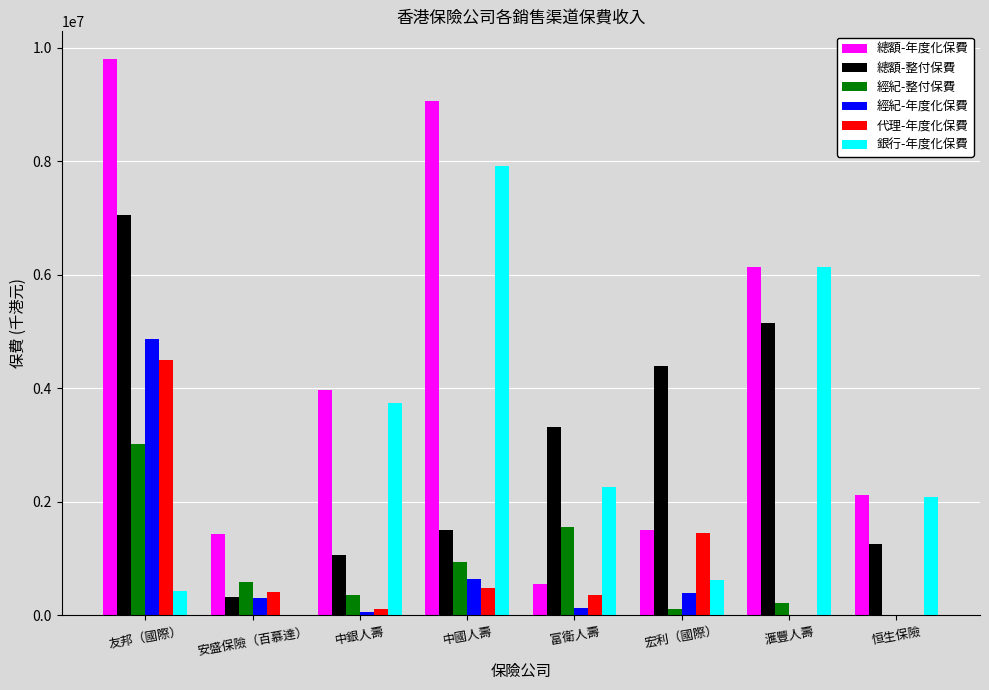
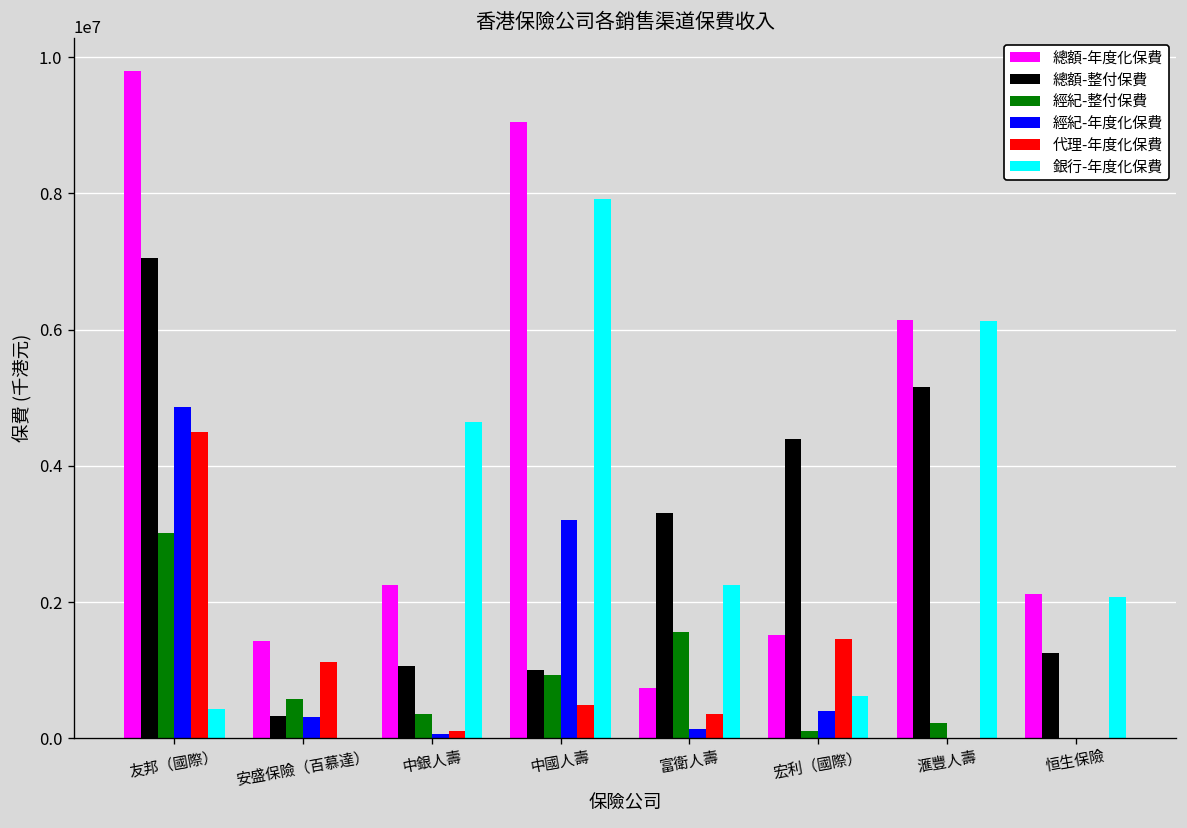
代理-年度化保費, 安盛保險（百慕達）: 400000 -> 1100000
總額-年度化保費, 中銀人壽: 4000000 -> 2300000
銀行-年度化保費, 中銀人壽: 3700000 -> 4600000
總額-整付保費, 中國人壽: 1500000 -> 1000000
經紀-年度化保費, 中國人壽: 600000 -> 3200000
總額-年度化保費, 富衛人壽: 600000 -> 700000
